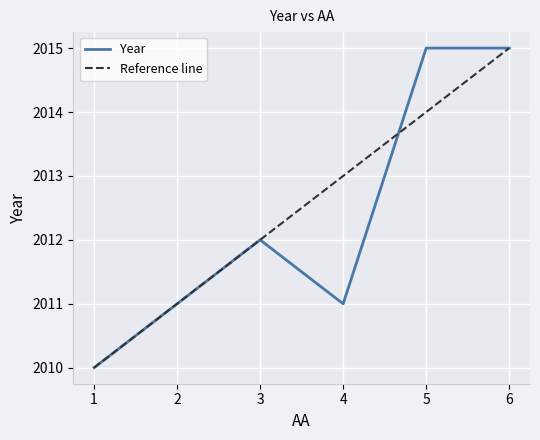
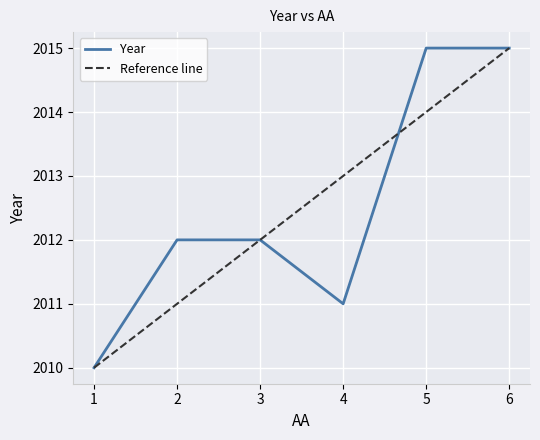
Year, 2: 2011 -> 2012
